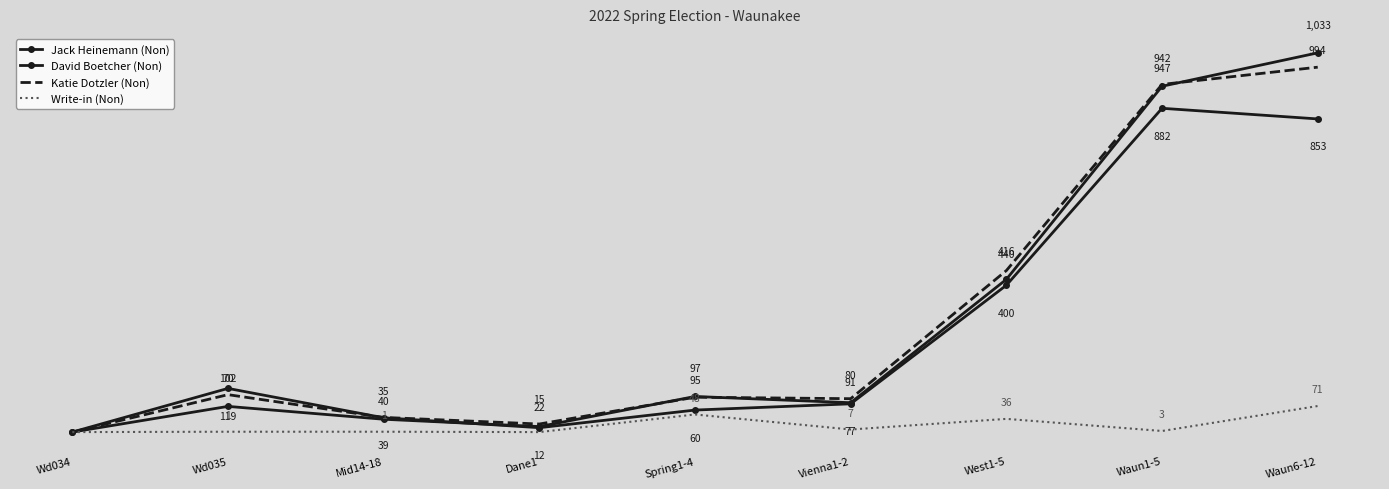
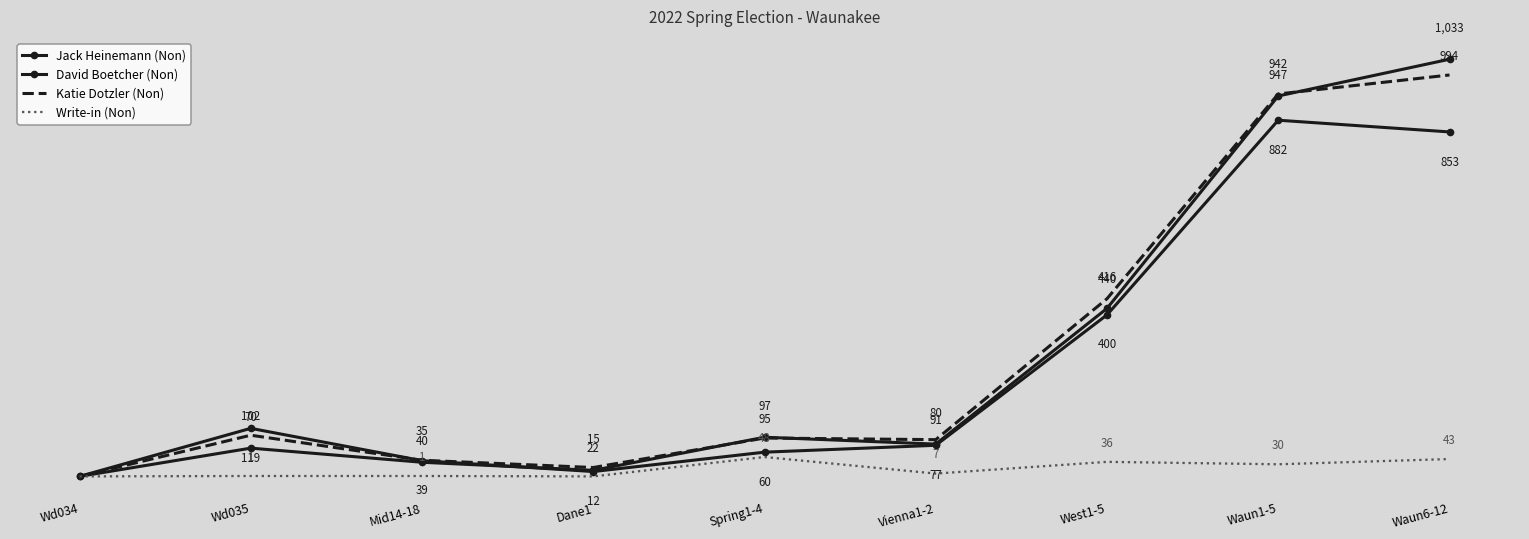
Write-in (Non), Waun1-5: 3 -> 30
Write-in (Non), Waun6-12: 71 -> 43
